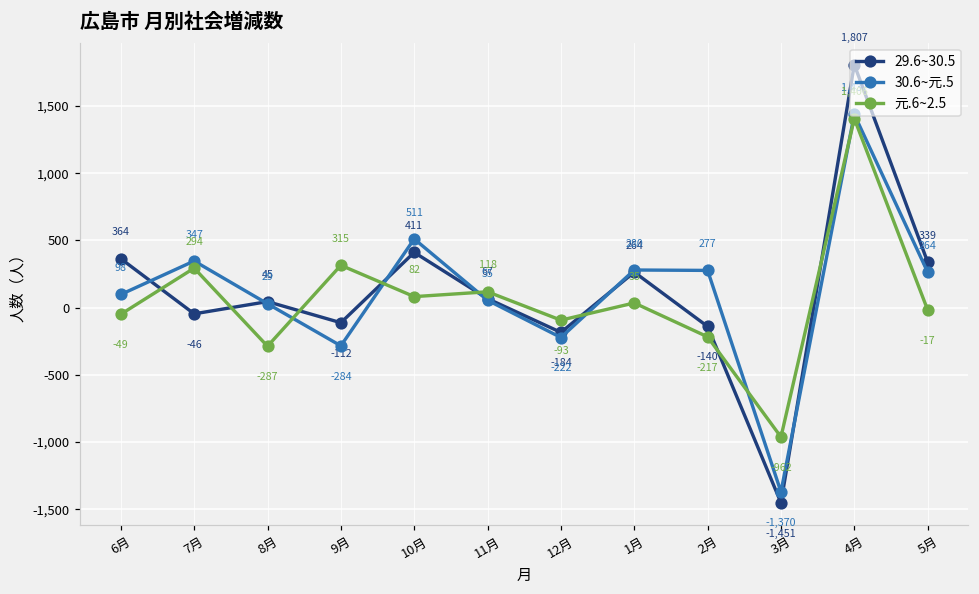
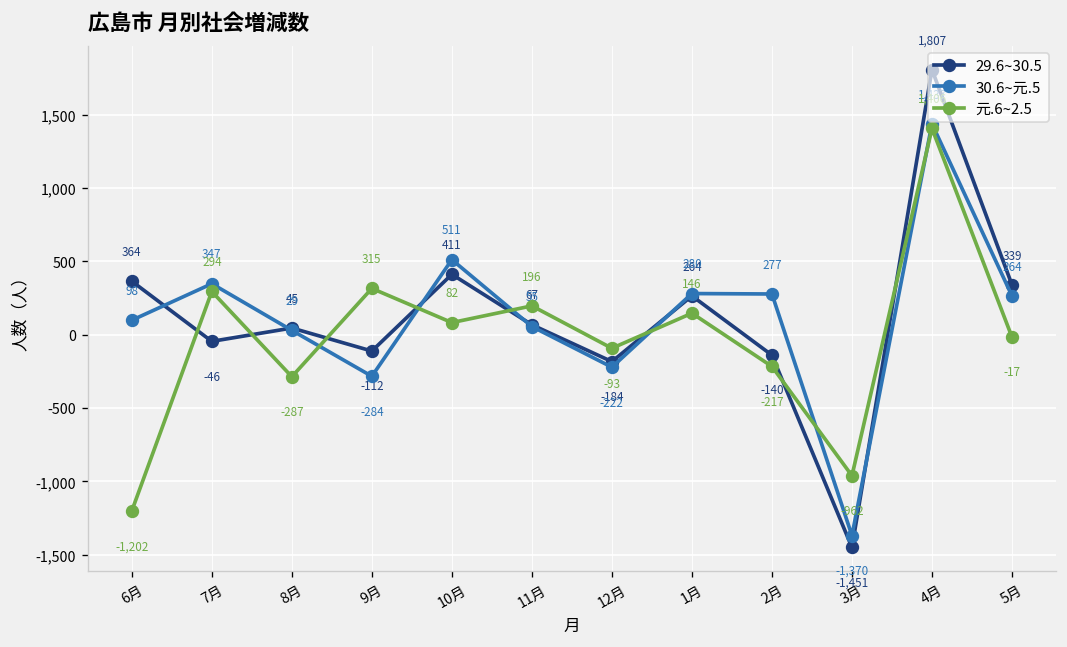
元.6~2.5, 6月: -49 -> -1,202
元.6~2.5, 11月: 118 -> 196
元.6~2.5, 1月: 35 -> 146
